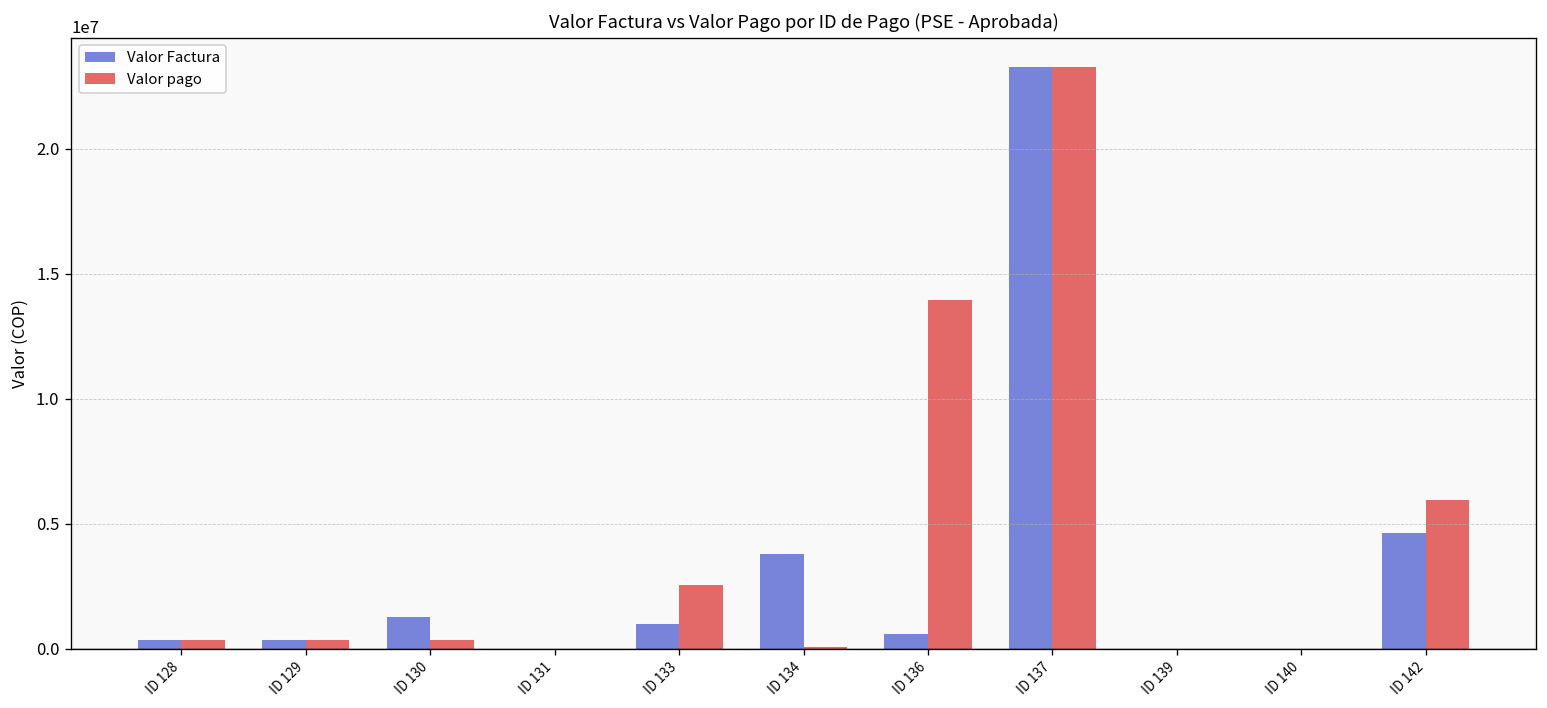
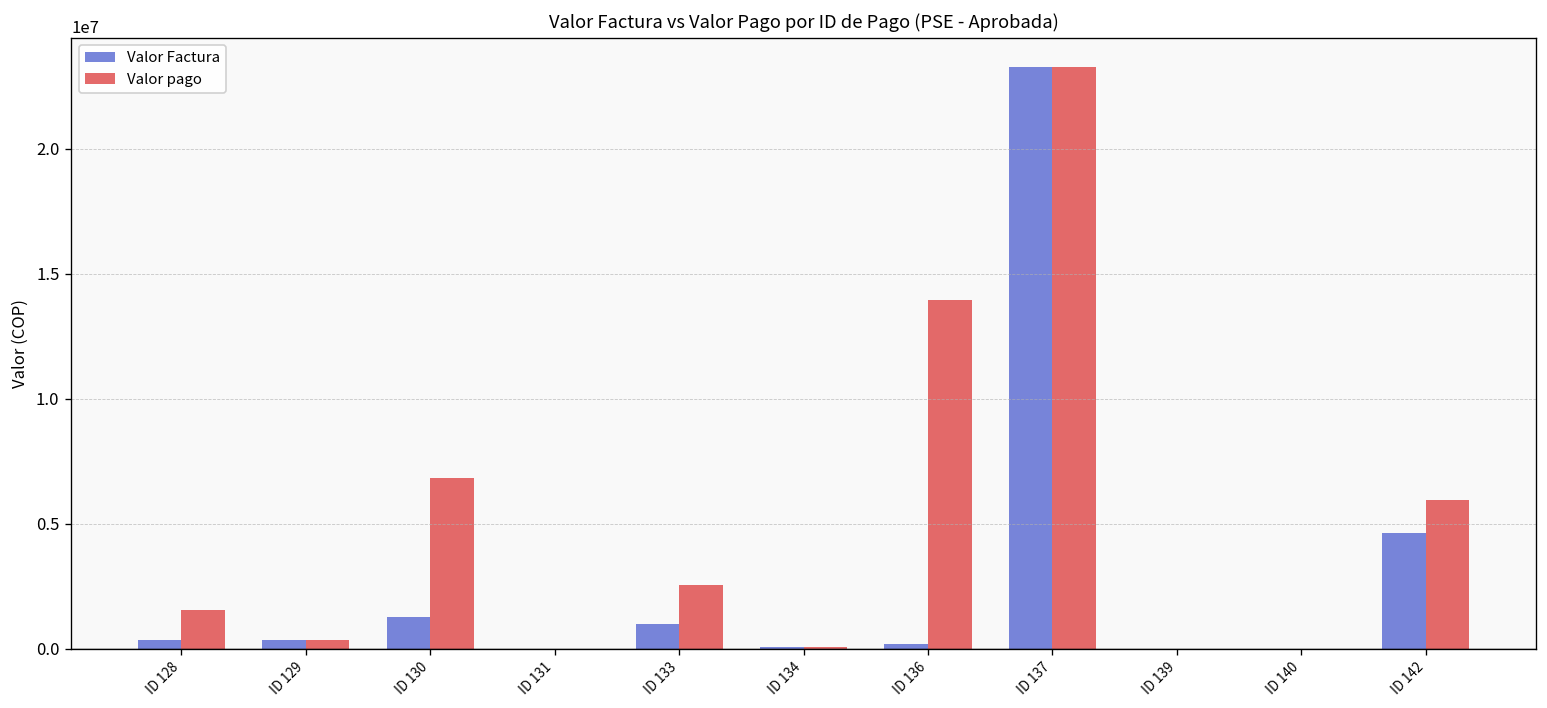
Valor pago, ID 128: 300000 -> 1500000
Valor pago, ID 130: 300000 -> 6800000
Valor Factura, ID 134: 3800000 -> 100000
Valor Factura, ID 136: 600000 -> 200000
